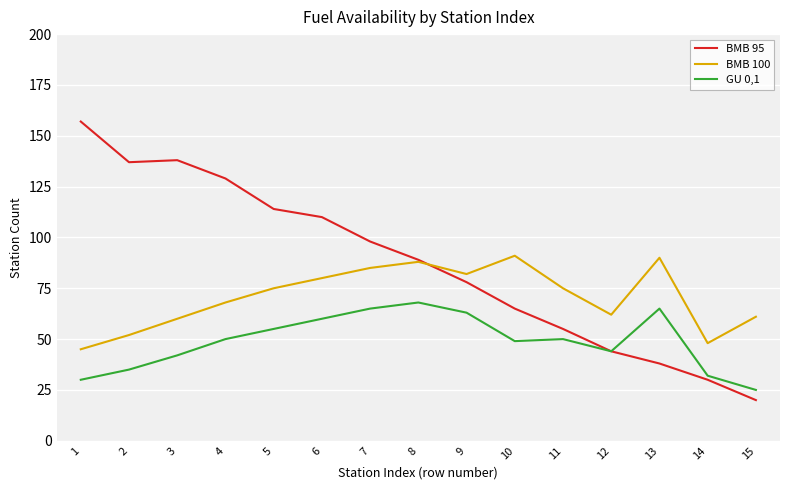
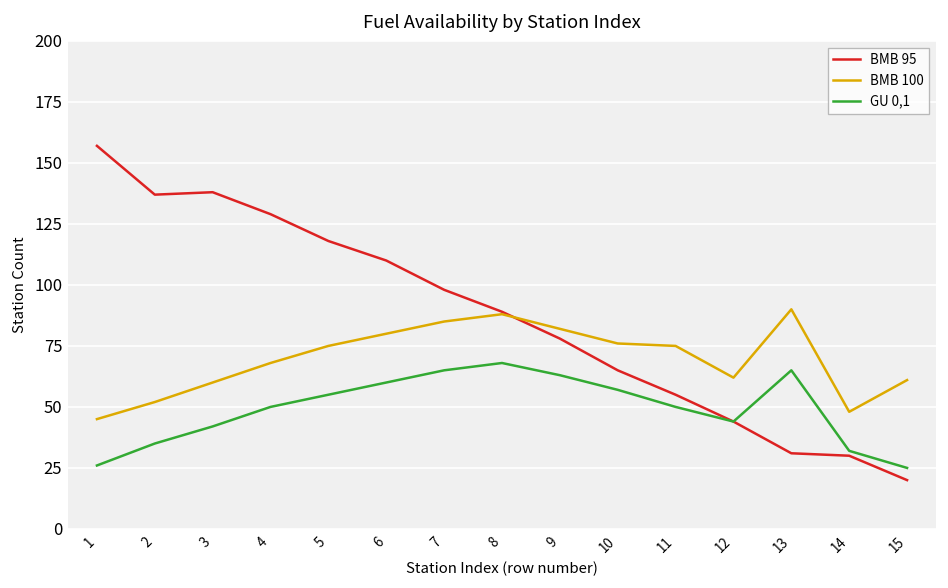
GU 0,1, 1: 30 -> 26
BMB 95, 5: 114 -> 118
BMB 100, 10: 91 -> 76
GU 0,1, 10: 49 -> 57
BMB 95, 13: 38 -> 31
